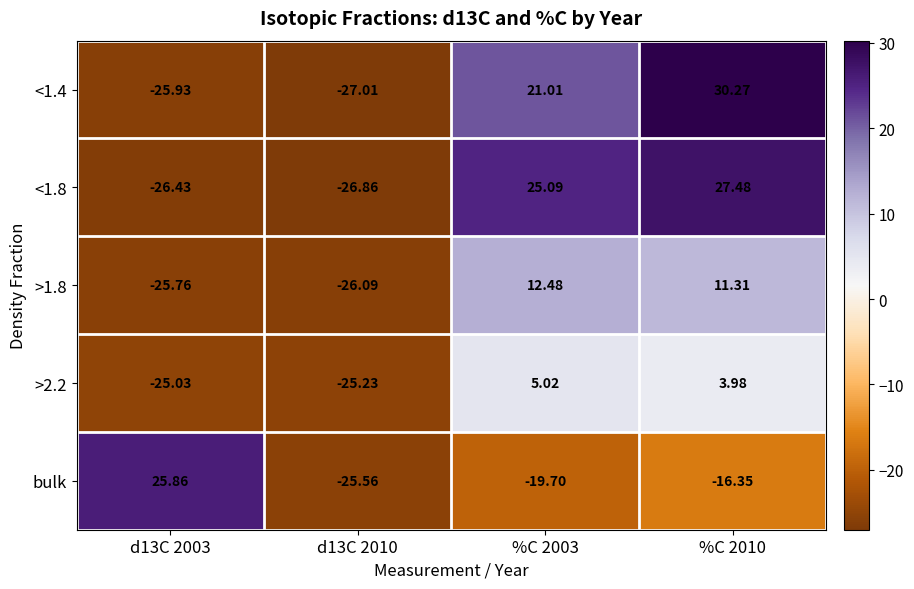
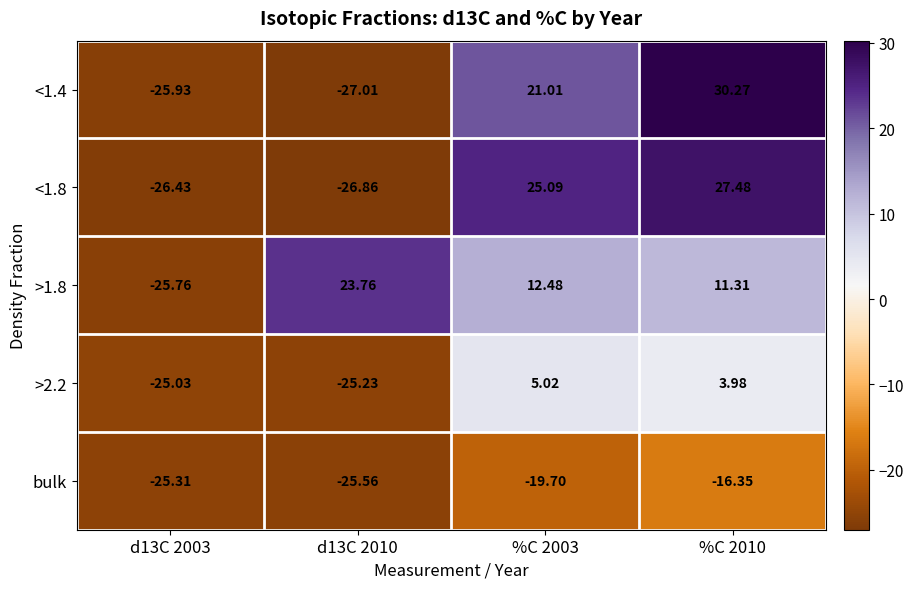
>1.8, d13C 2010: -26.09 -> 23.76
bulk, d13C 2003: 25.86 -> -25.31
